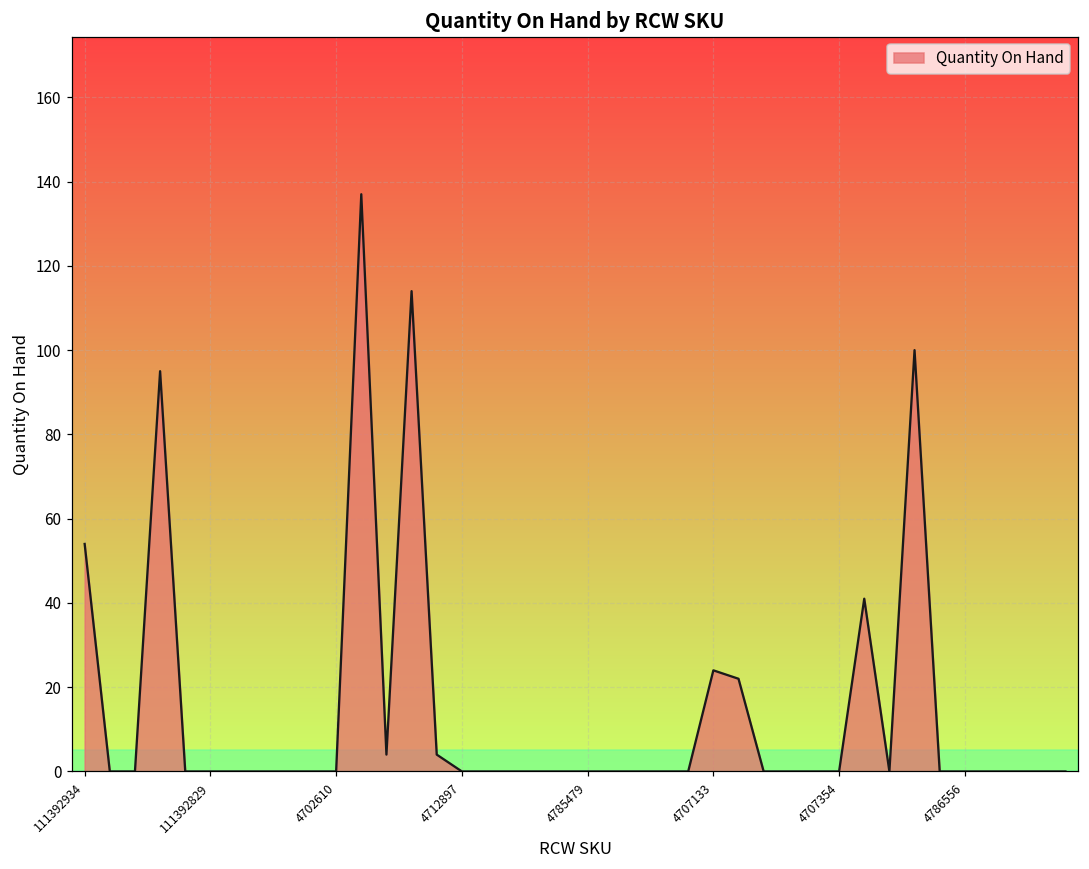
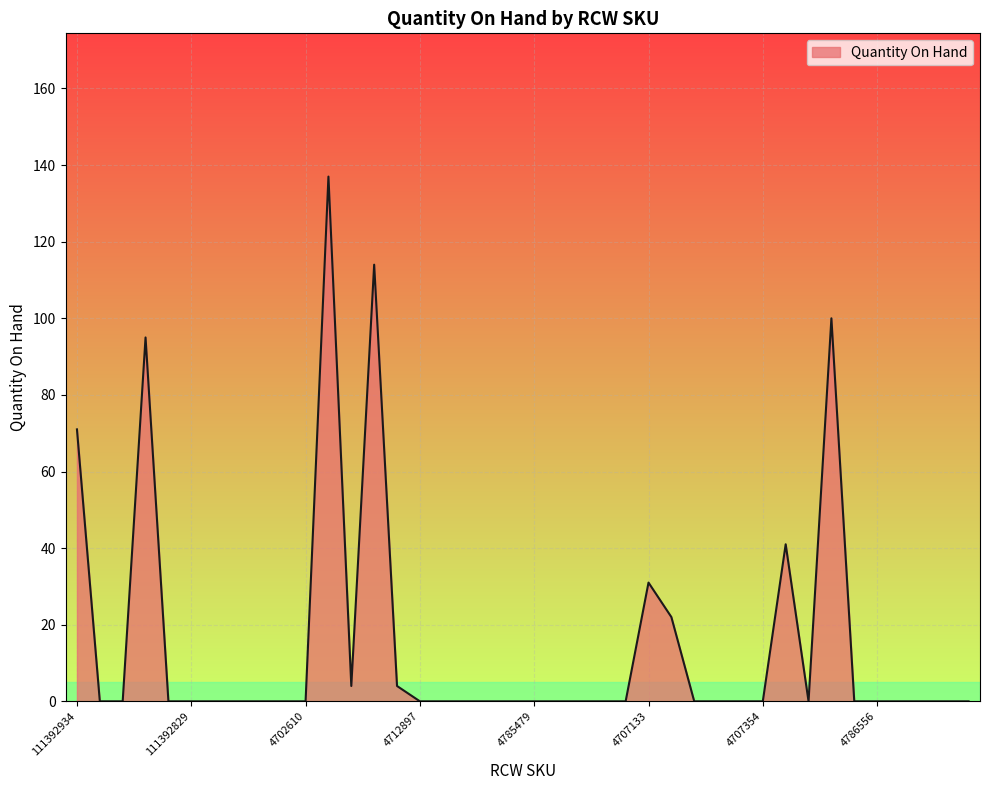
111392934: 54 -> 71
4707133: 24 -> 31
